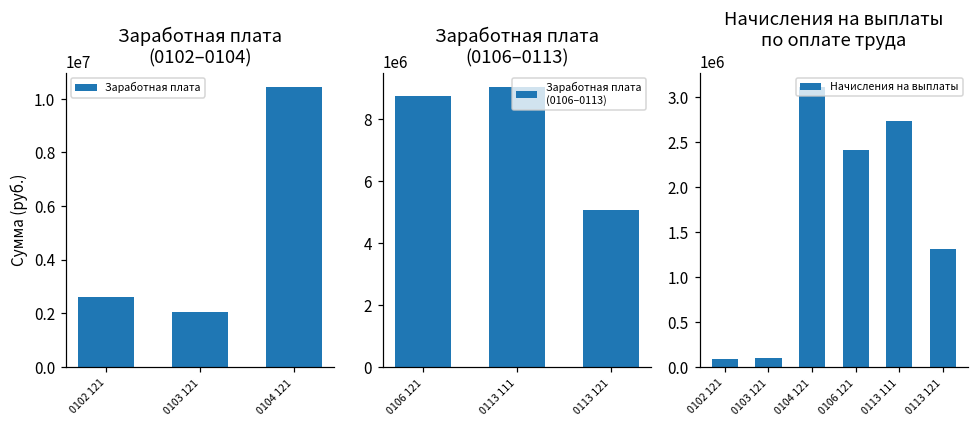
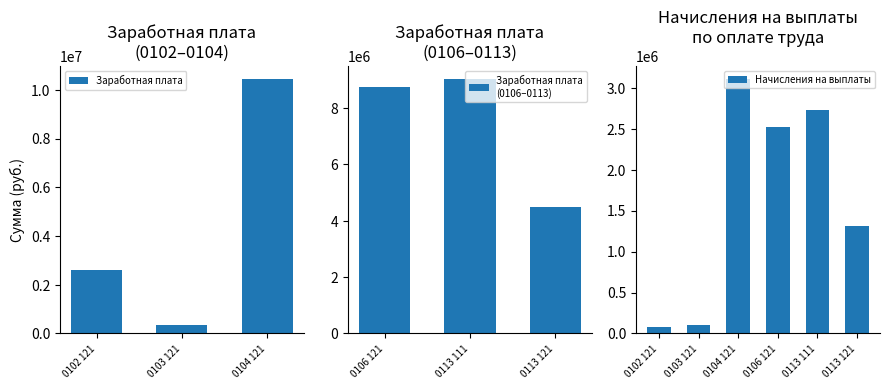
Заработная плата (0102–0104), 0103 121: 2100000 -> 300000
Заработная плата (0106–0113), 0113 121: 5100000 -> 4500000
Начисления на выплаты по оплате труда, 0106 121: 2400000 -> 2500000
